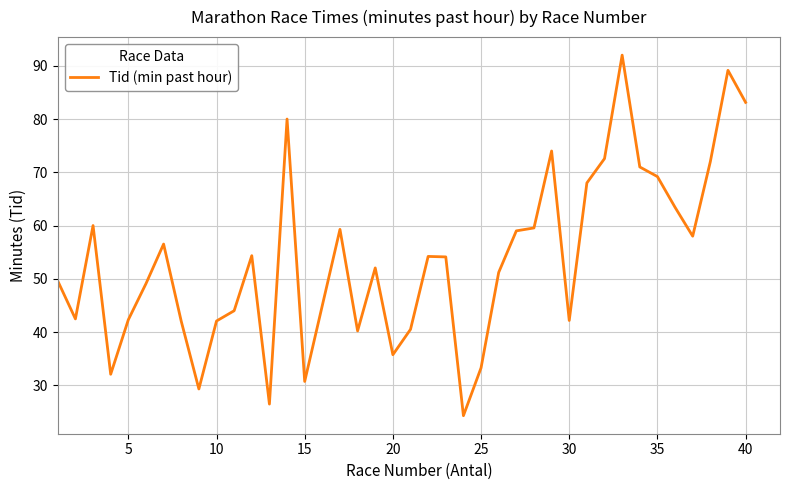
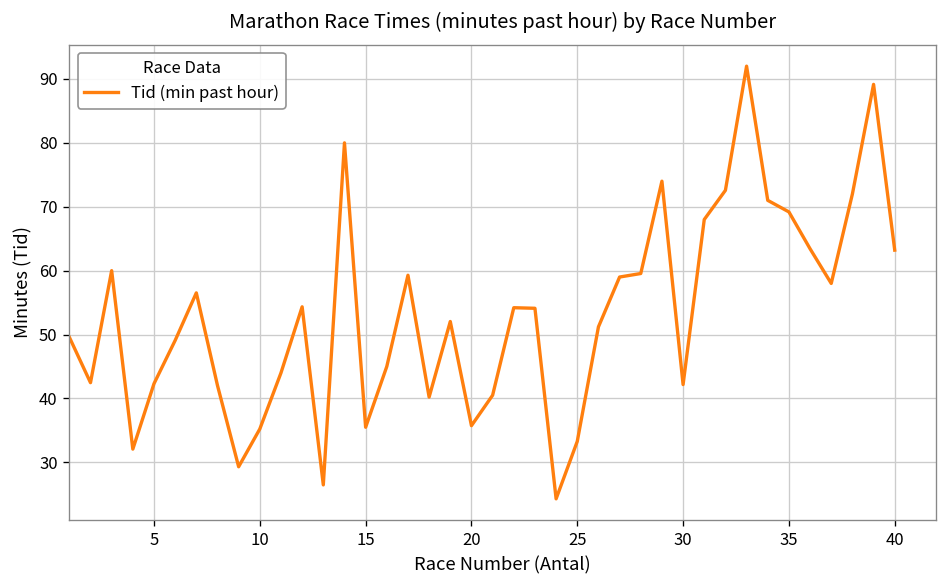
10: 42 -> 35
15: 31 -> 35
40: 83 -> 63
